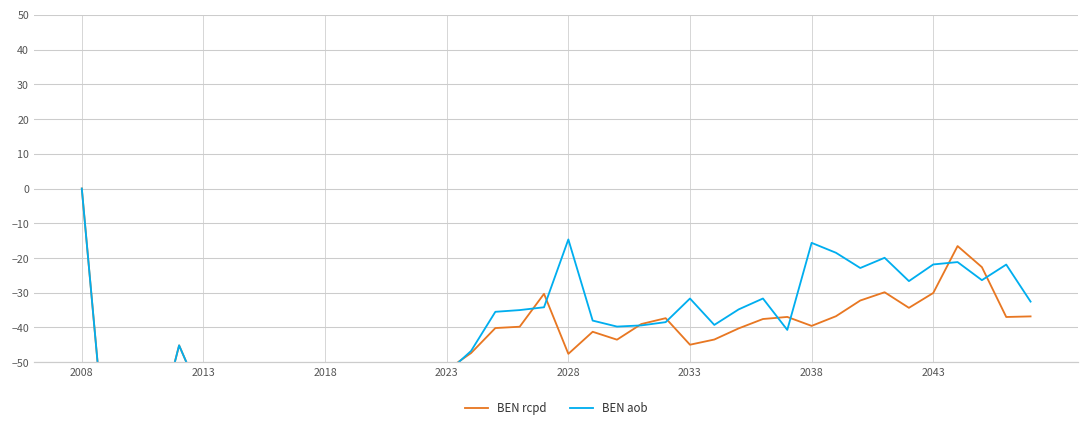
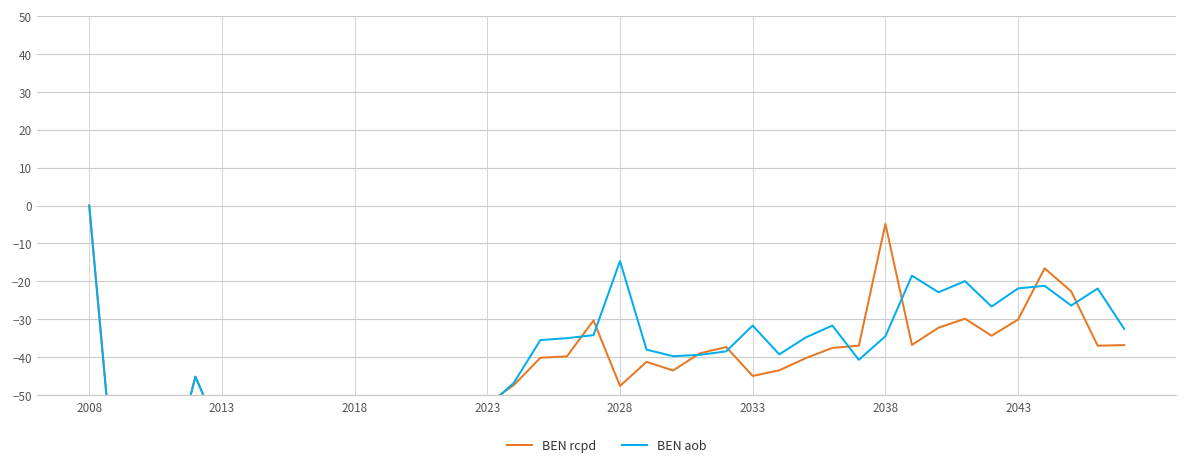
BEN rcpd, 2038: -40 -> -5
BEN aob, 2038: -16 -> -34
